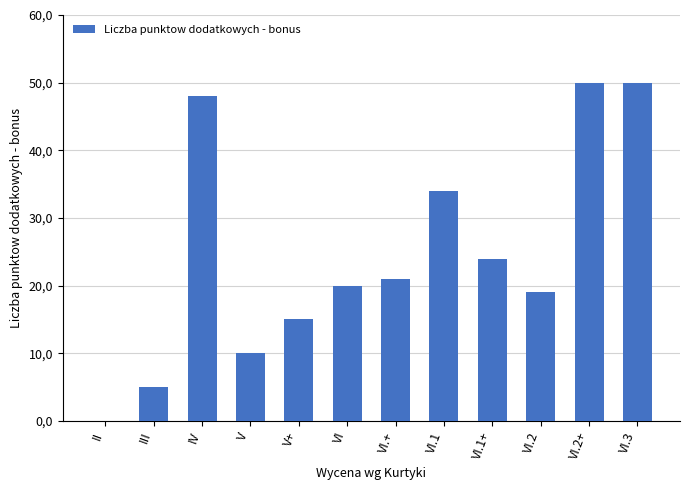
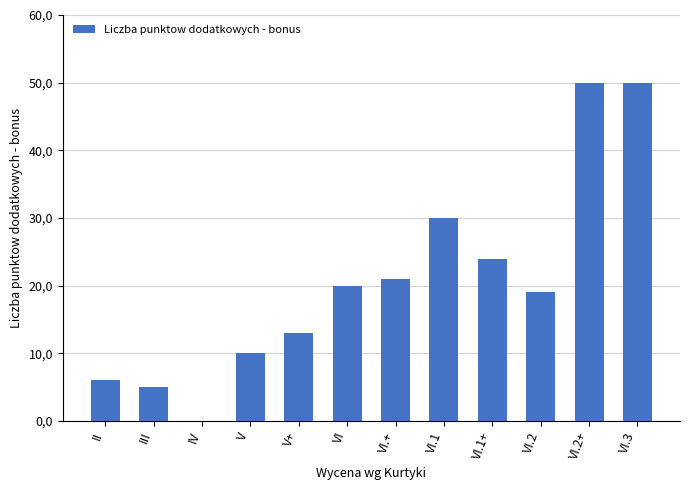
II: 0 -> 60
IV: 480 -> 0
V+: 150 -> 130
VI.1: 340 -> 300
